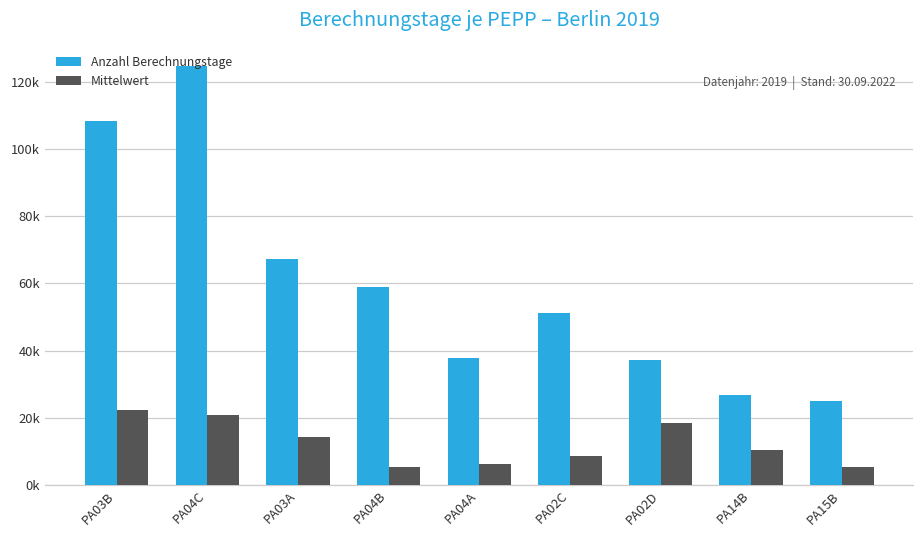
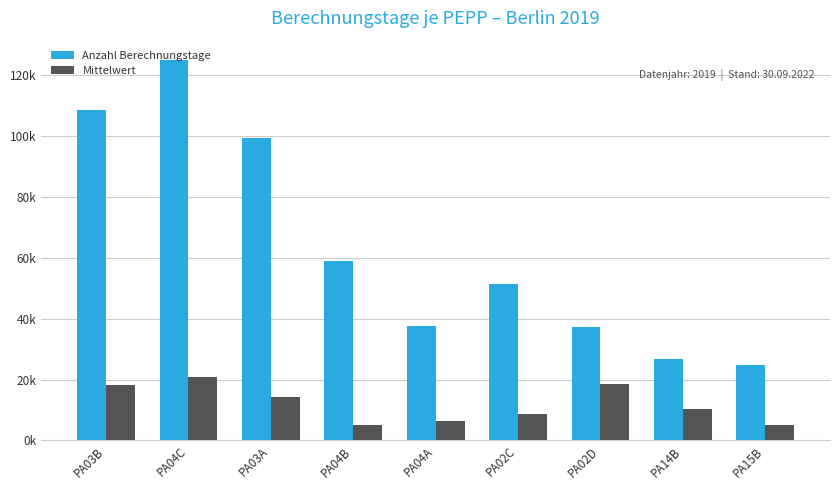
Mittelwert, PA03B: 22000 -> 18000
Anzahl Berechnungstage, PA03A: 67000 -> 99000
